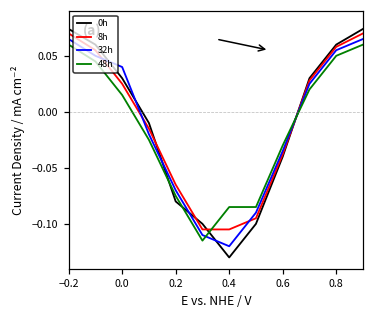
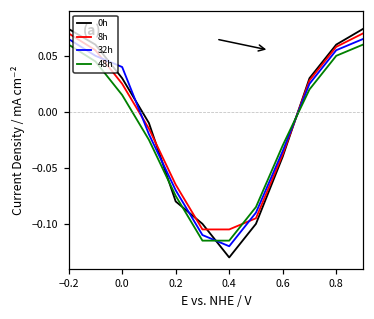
48h, 0.4: -0.085 -> -0.115
